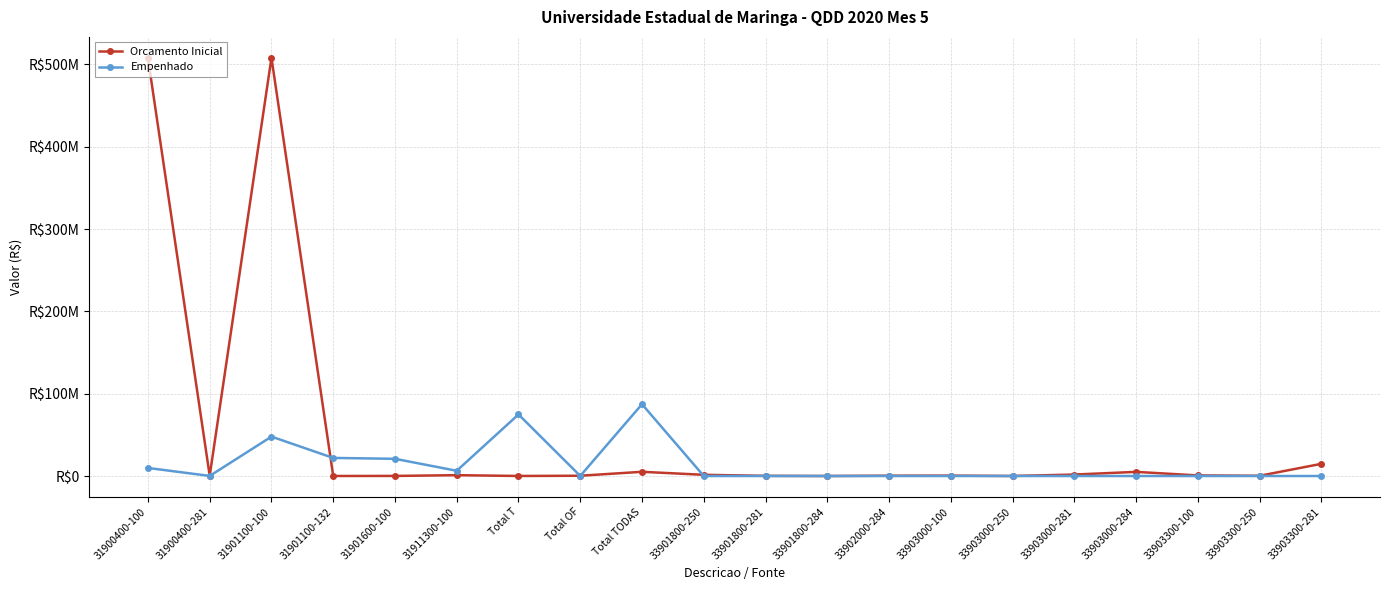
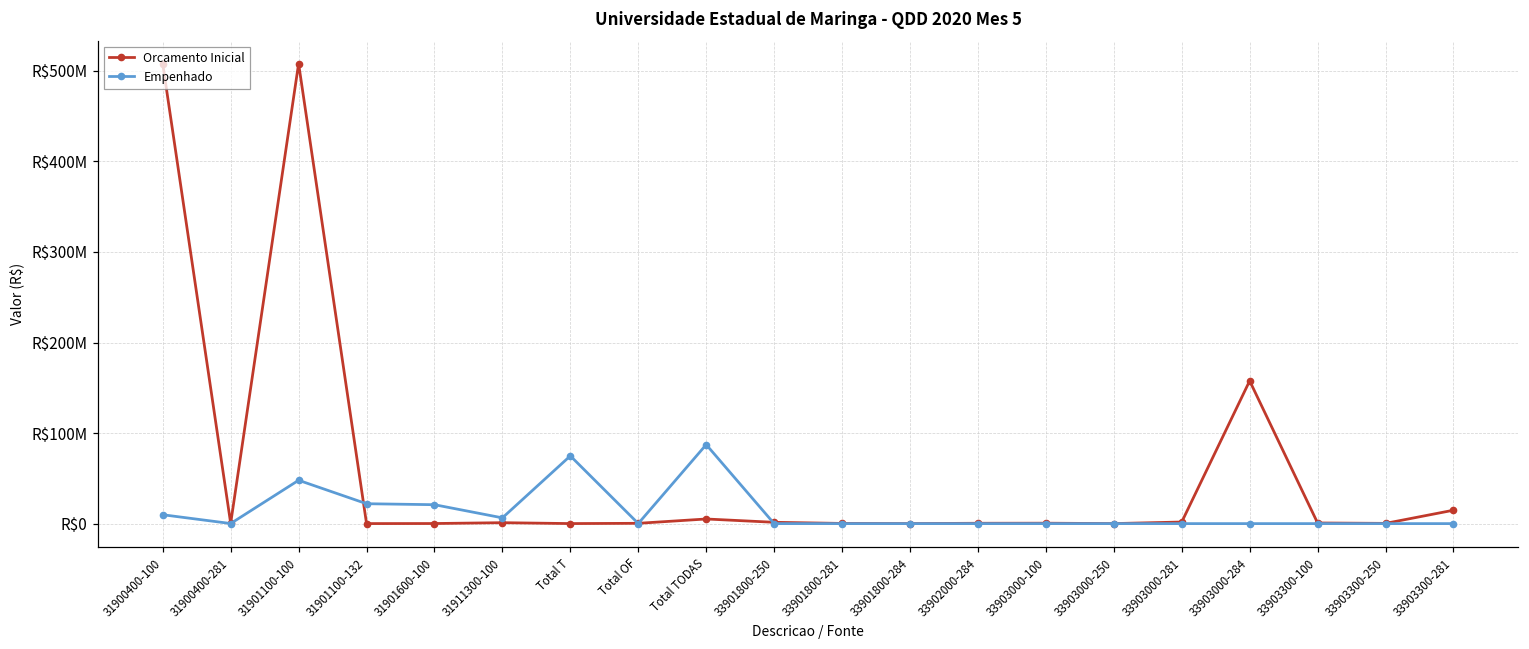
Orcamento Inicial, 33903000-284: R$10000000 -> R$160000000
